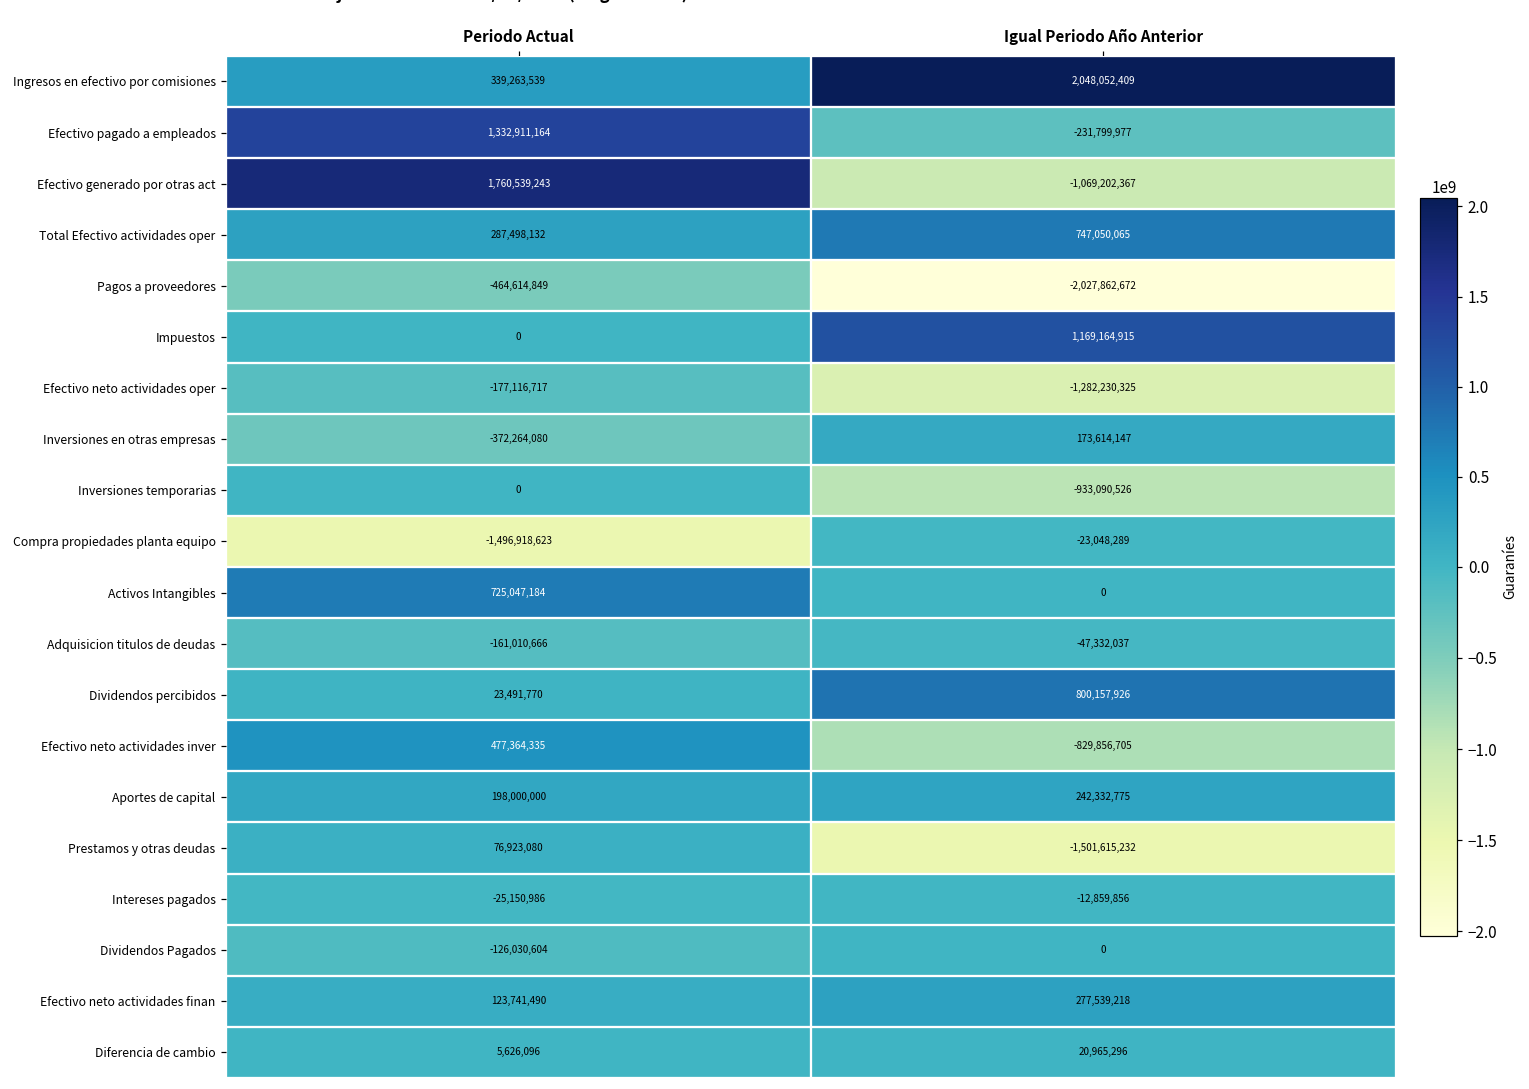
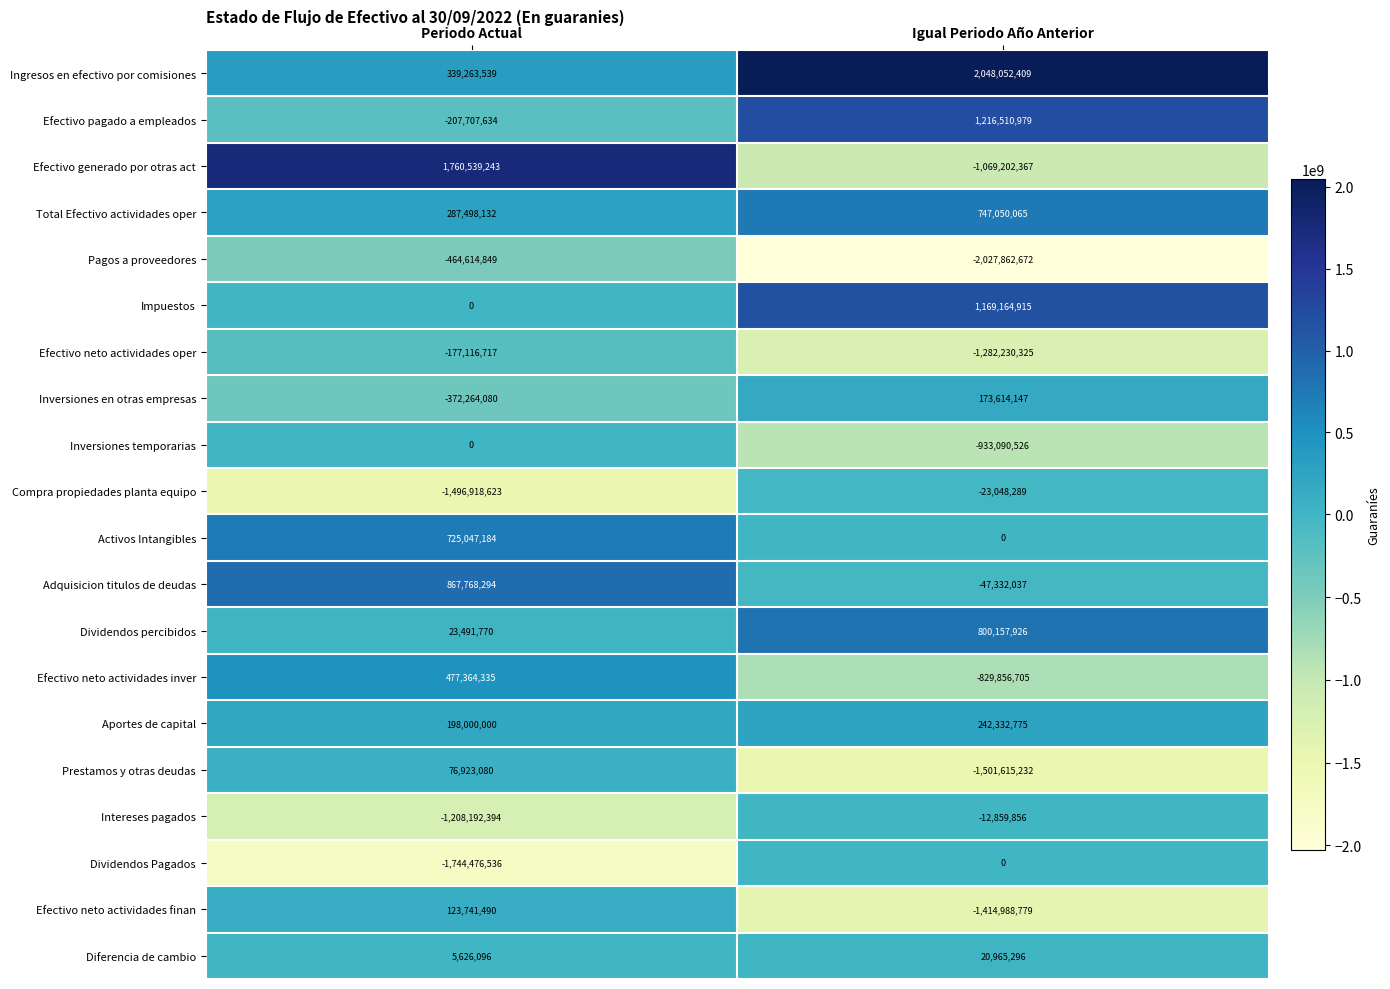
Efectivo pagado a empleados, Periodo Actual: 1,332,911,164 -> -207,707,634
Efectivo pagado a empleados, Igual Periodo Año Anterior: -231,799,977 -> 1,216,510,979
Adquisicion titulos de deudas, Periodo Actual: -161,010,666 -> 867,768,294
Intereses pagados, Periodo Actual: -25,150,986 -> -1,208,192,394
Dividendos Pagados, Periodo Actual: -126,030,604 -> -1,744,476,536
Efectivo neto actividades finan, Igual Periodo Año Anterior: 277,539,218 -> -1,414,988,779
